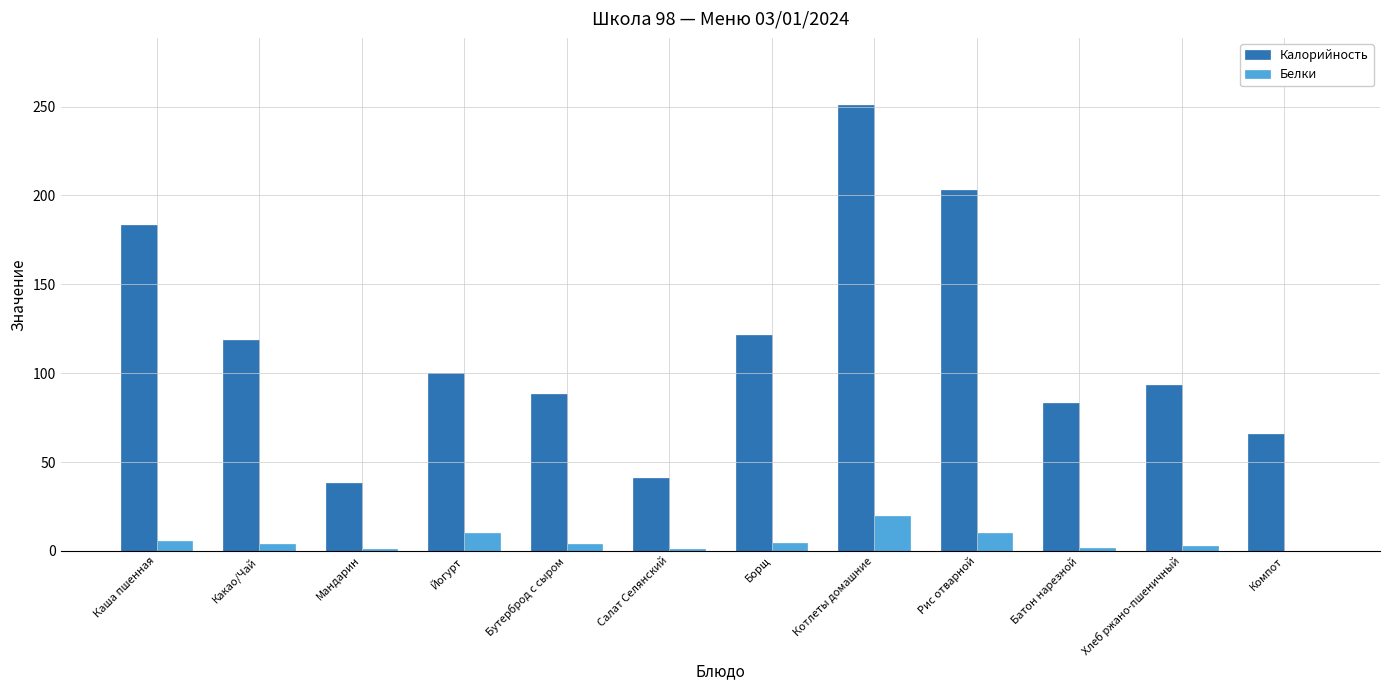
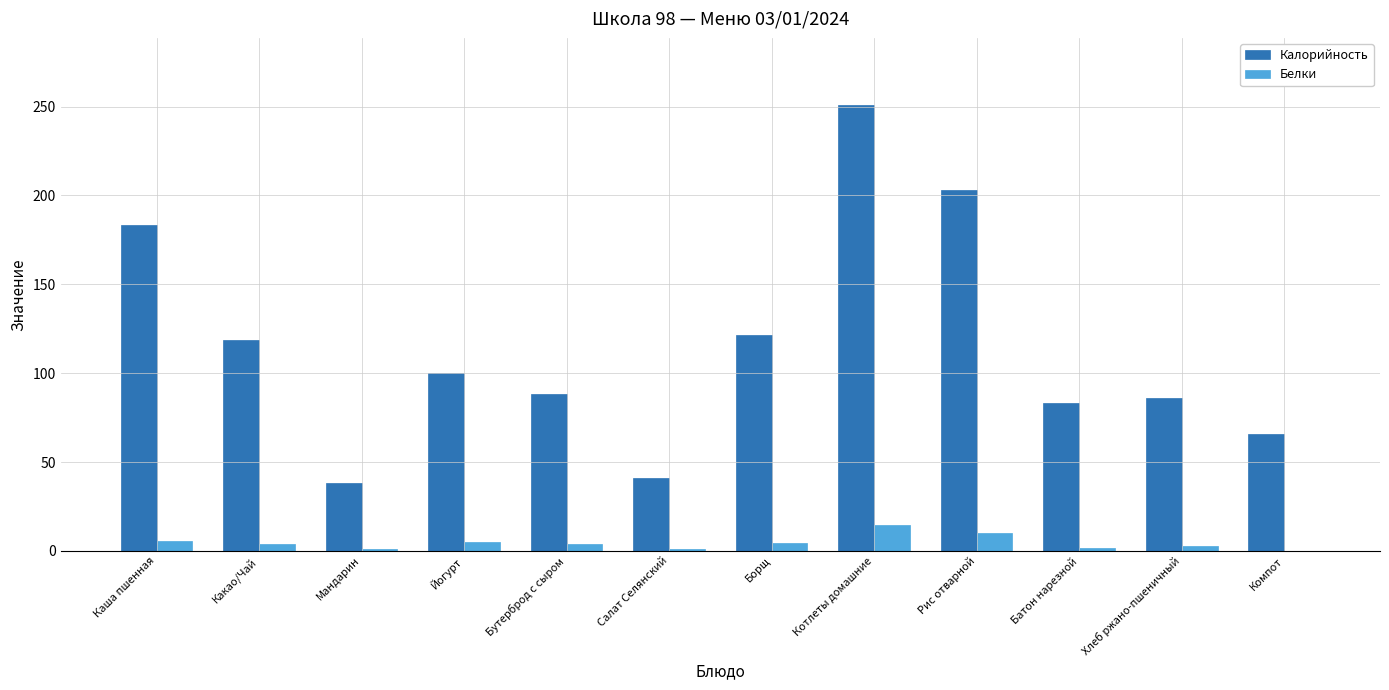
Белки, Йогурт: 10 -> 5
Белки, Котлеты домашние: 19 -> 15
Калорийность, Хлеб ржано-пшеничный: 94 -> 86
